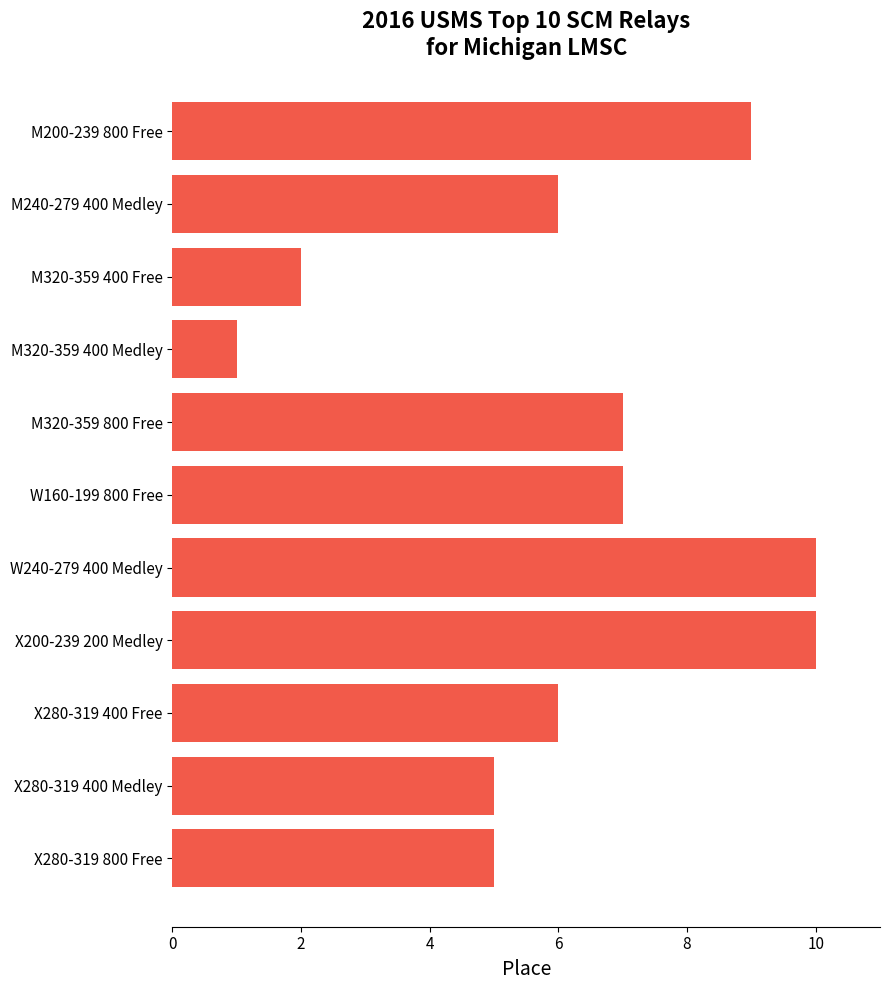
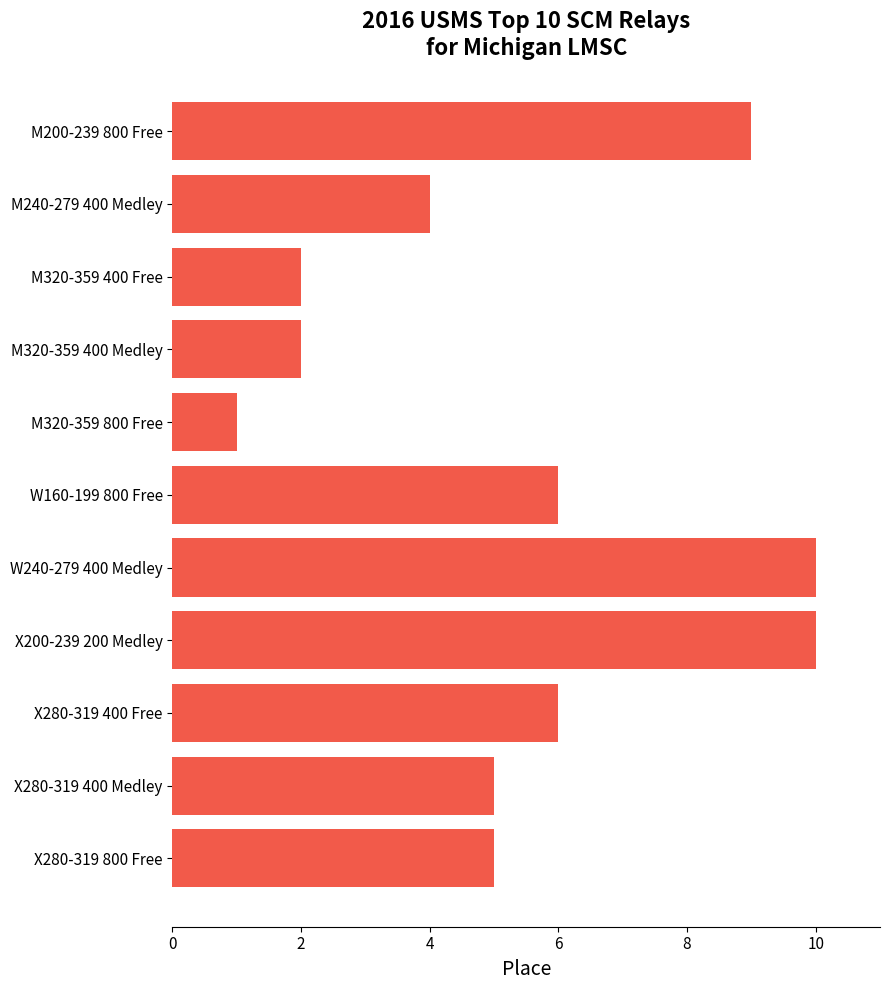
M240-279 400 Medley: 6 -> 4
M320-359 400 Medley: 1 -> 2
M320-359 800 Free: 7 -> 1
W160-199 800 Free: 7 -> 6
